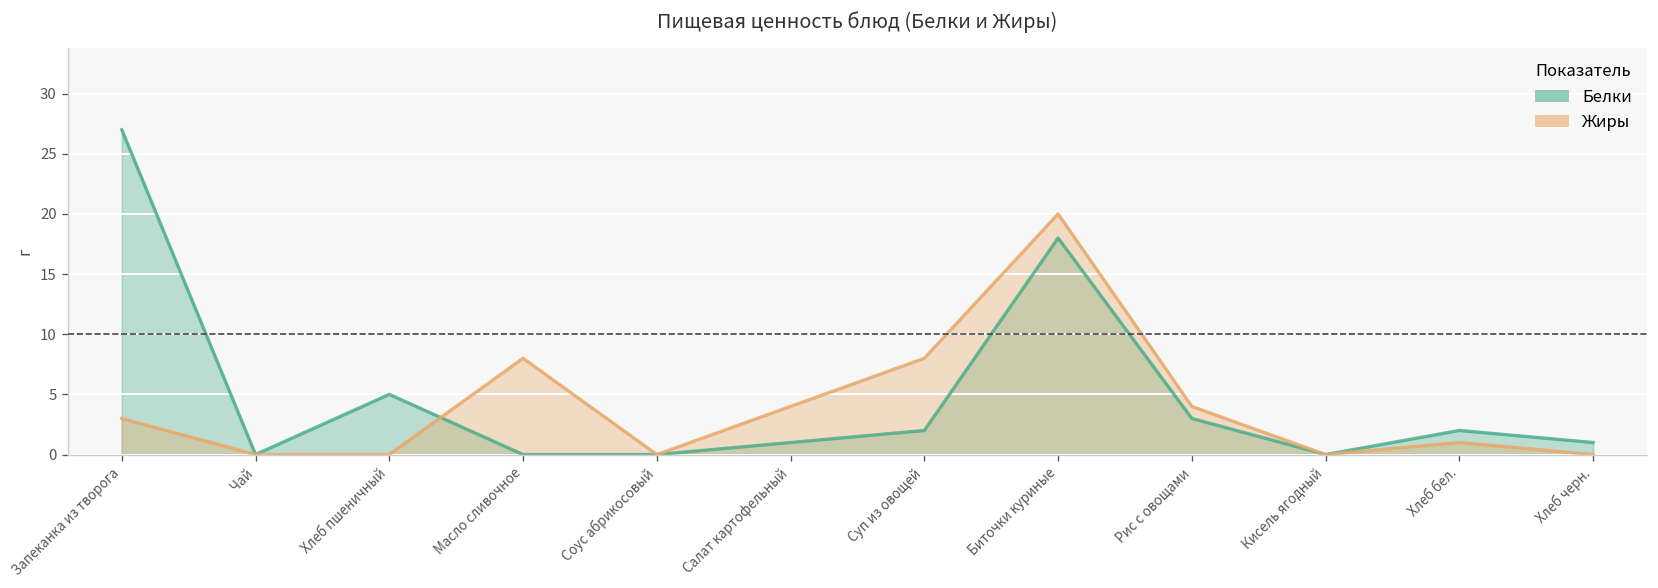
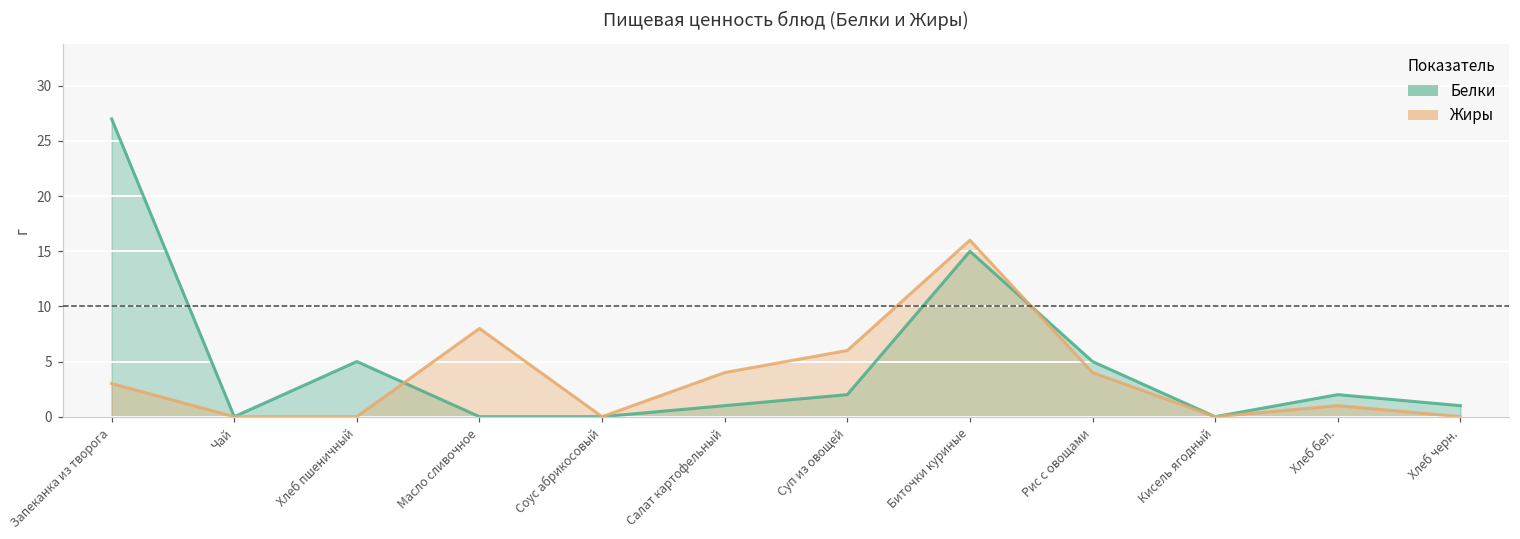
Жиры, Суп из овощей: 8 -> 6
Белки, Биточки куриные: 18 -> 15
Жиры, Биточки куриные: 20 -> 16
Белки, Рис с овощами: 3 -> 5
